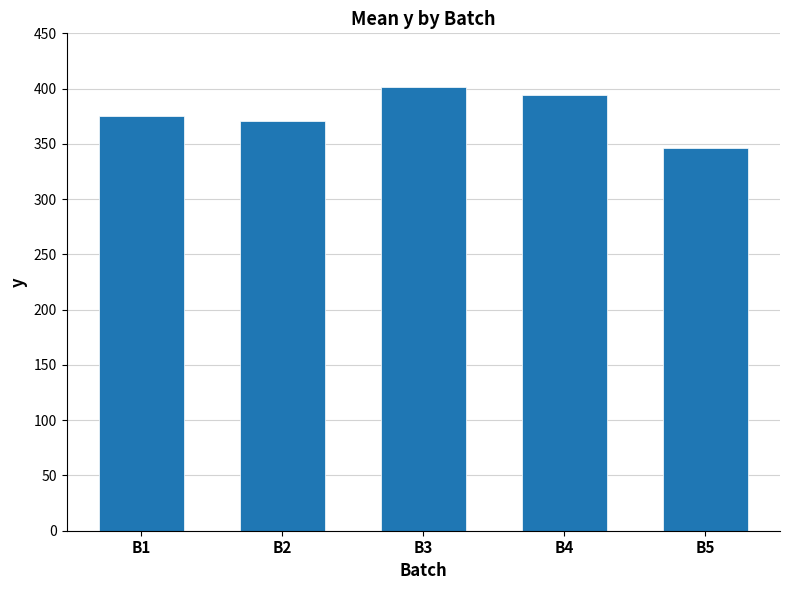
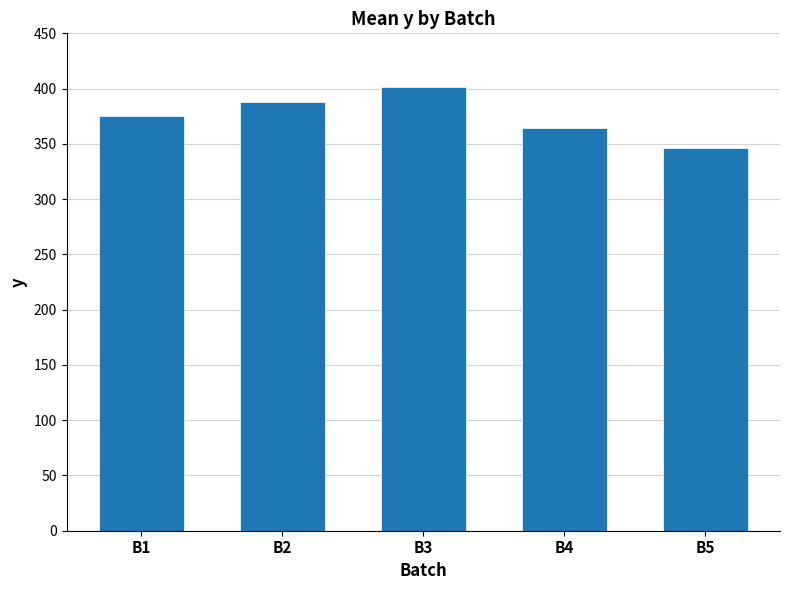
B2: 370 -> 388
B4: 394 -> 364
